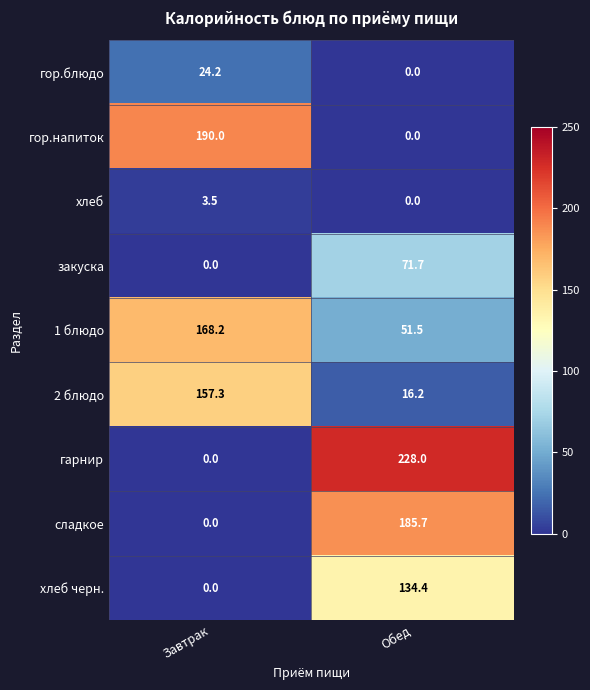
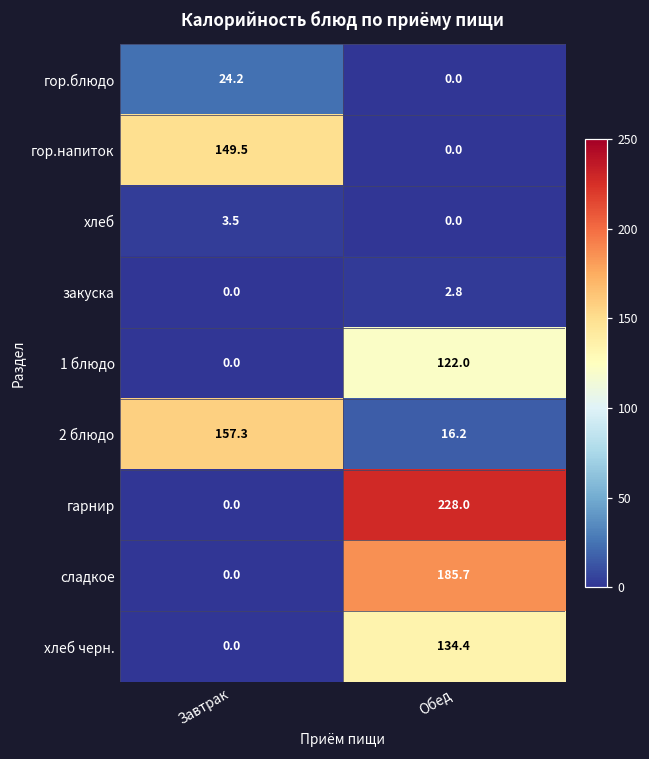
гор.напиток, Завтрак: 190.0 -> 149.5
закуска, Обед: 71.7 -> 2.8
1 блюдо, Завтрак: 168.2 -> 0.0
1 блюдо, Обед: 51.5 -> 122.0
